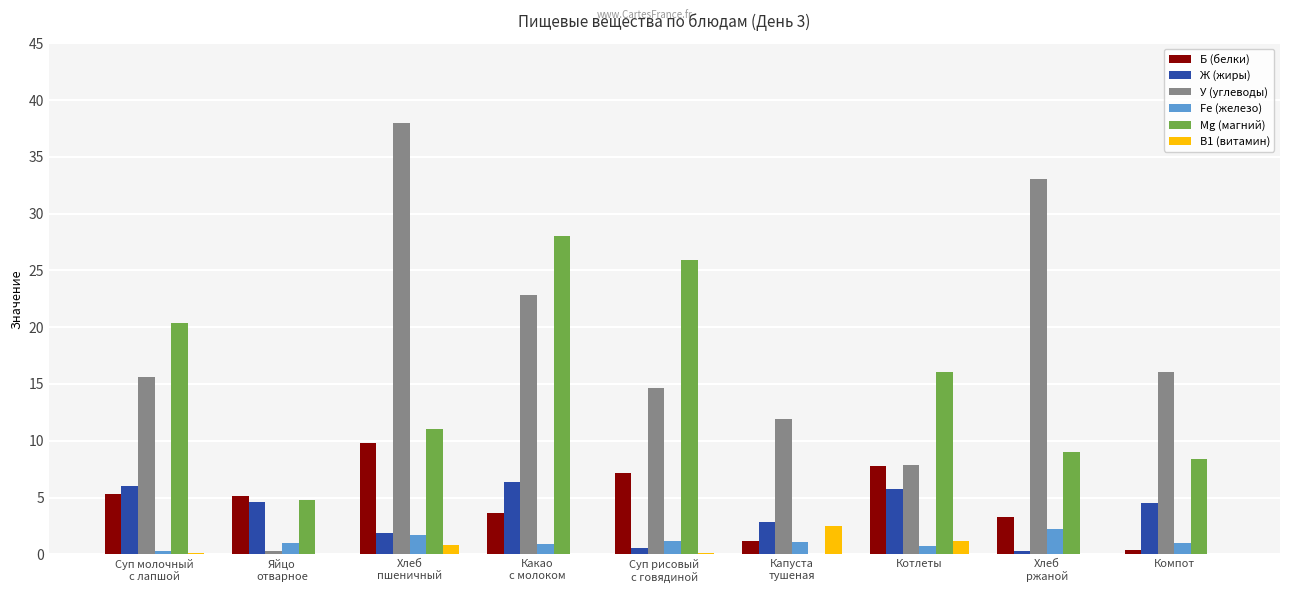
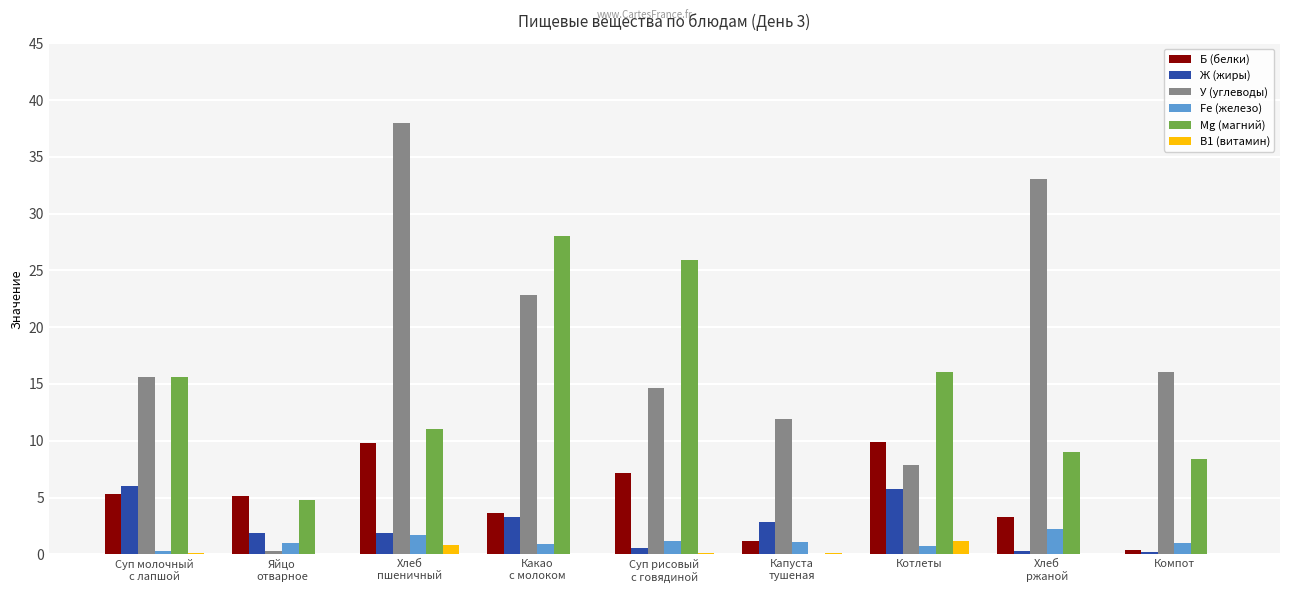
Mg (магний), Суп молочный с лапшой: 20.4 -> 15.6
Ж (жиры), Яйцо отварное: 4.6 -> 1.9
Ж (жиры), Какао с молоком: 6.4 -> 3.3
B1 (витамин), Капуста тушеная: 2.5 -> 0.1
Б (белки), Котлеты: 7.8 -> 9.9
Ж (жиры), Компот: 4.5 -> 0.2
